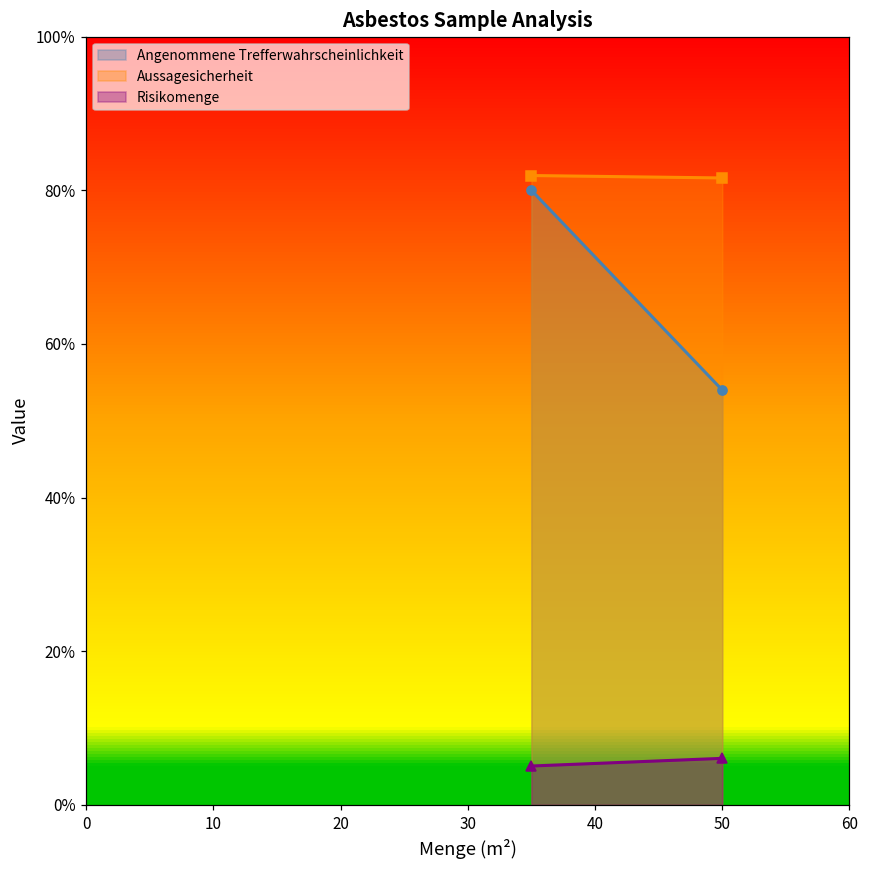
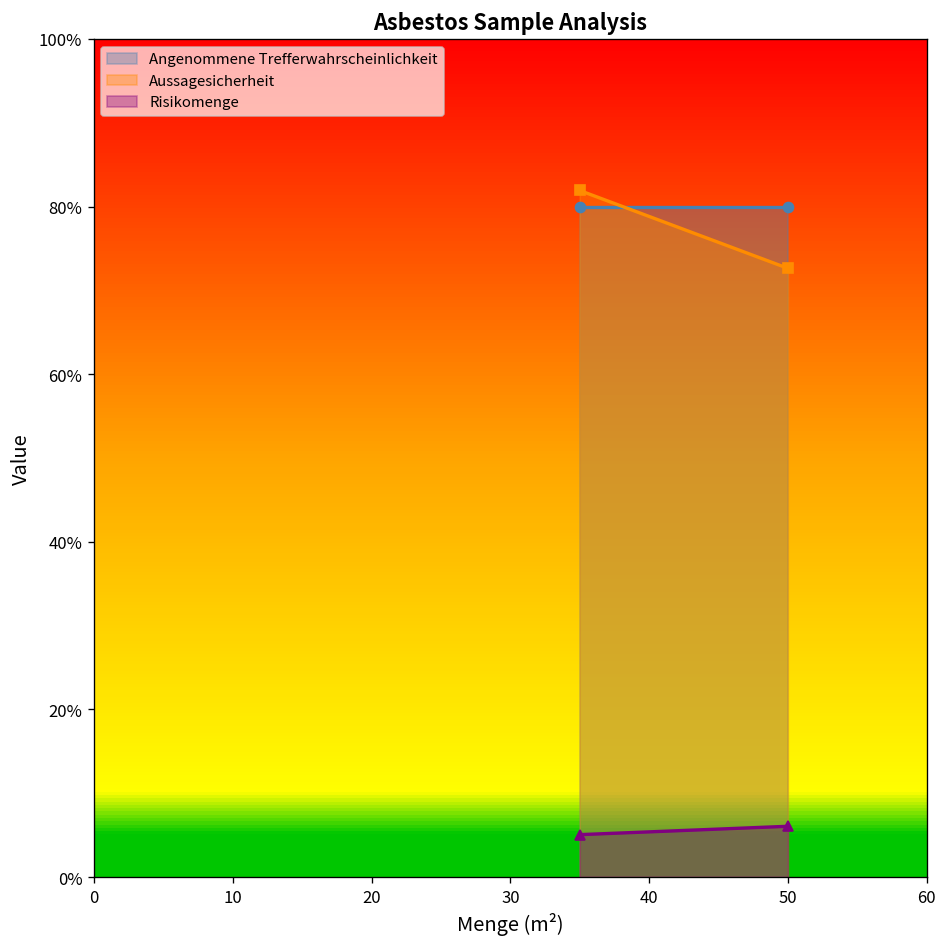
Angenommene Trefferwahrscheinlichkeit, 50: 54% -> 80%
Aussagesicherheit, 50: 82% -> 73%
